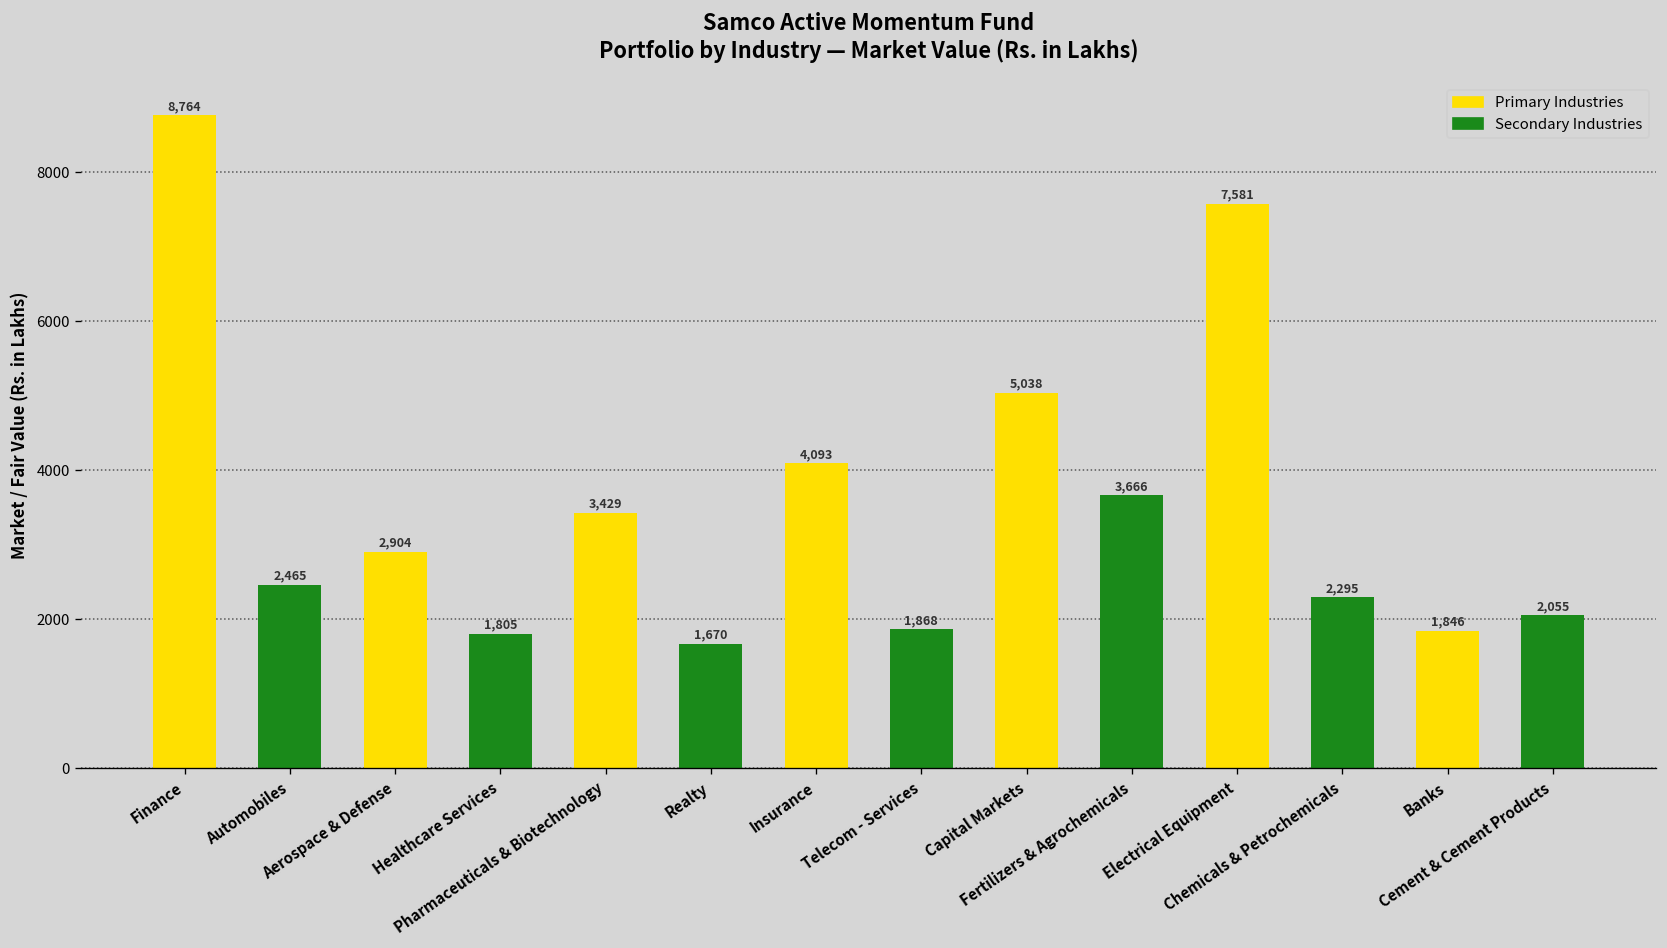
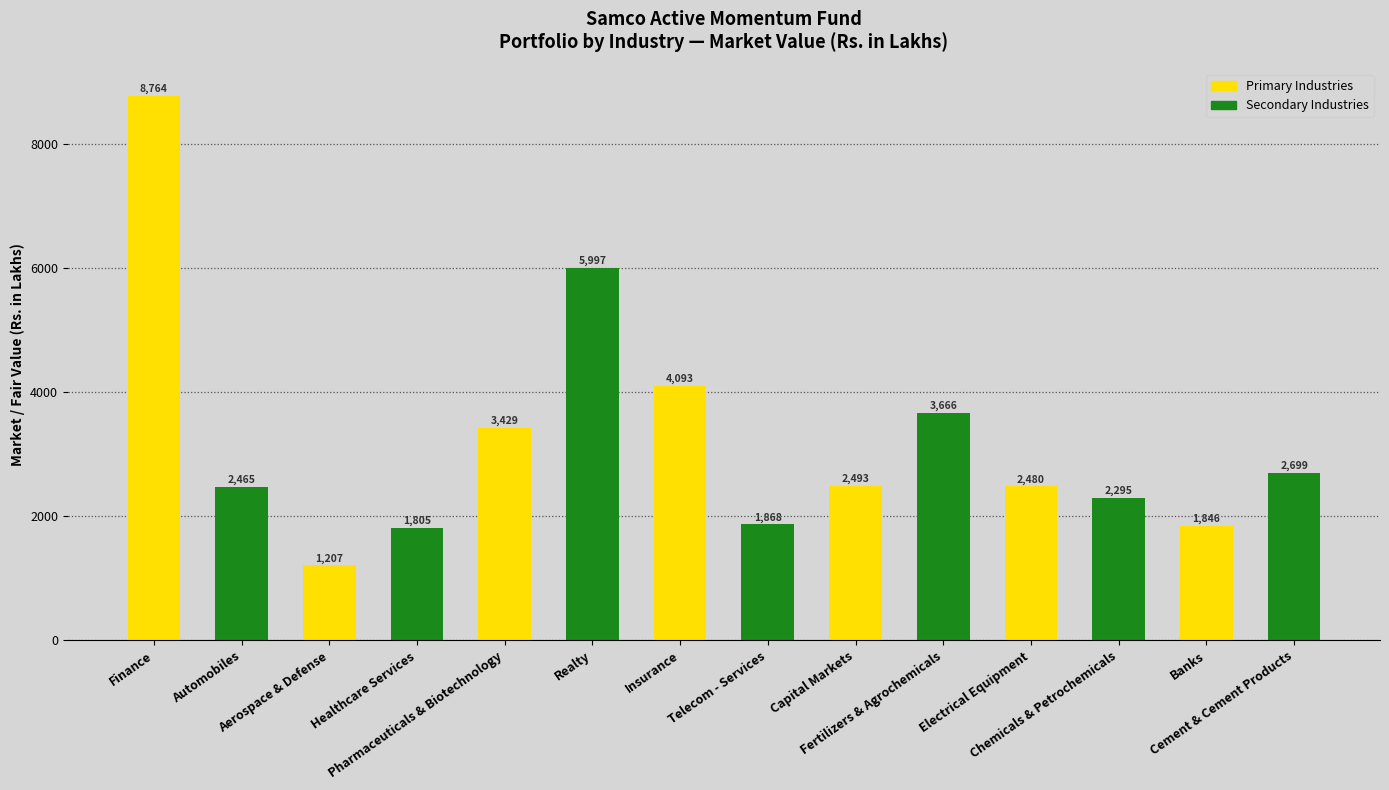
Aerospace & Defense: 2,904 -> 1,207
Realty: 1,670 -> 5,997
Capital Markets: 5,038 -> 2,493
Electrical Equipment: 7,581 -> 2,480
Cement & Cement Products: 2,055 -> 2,699
